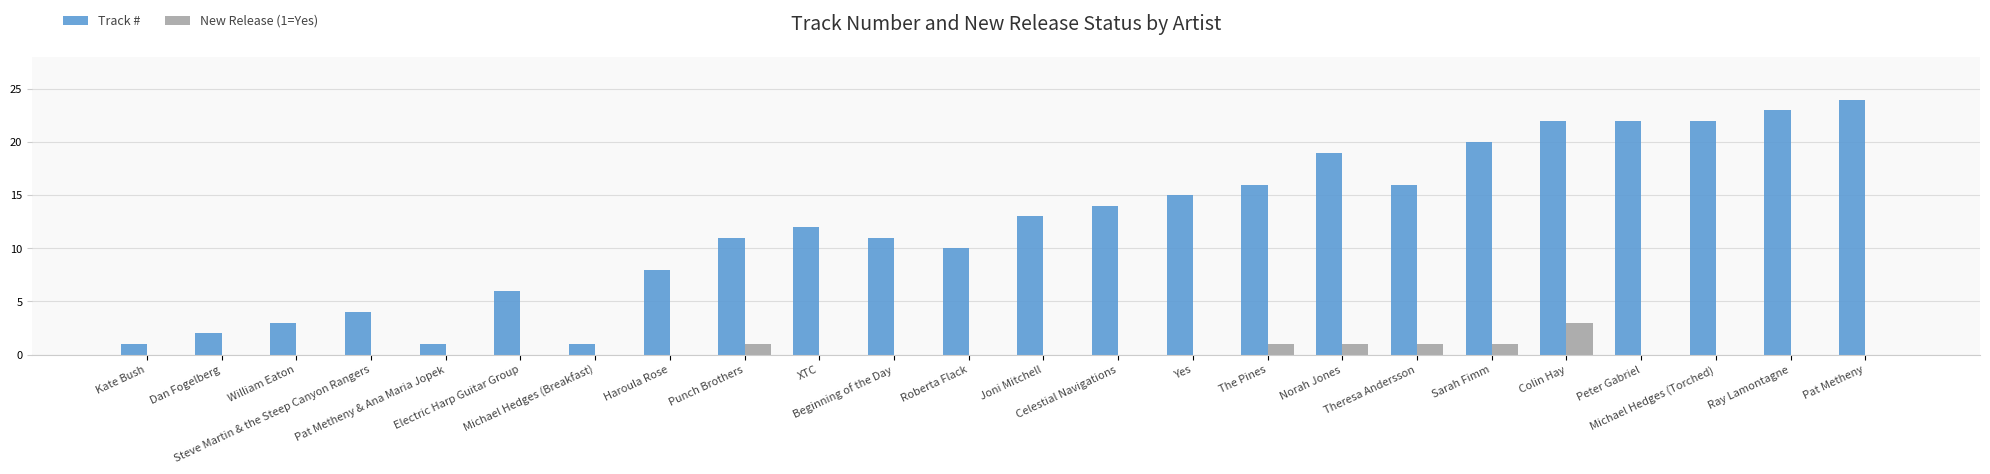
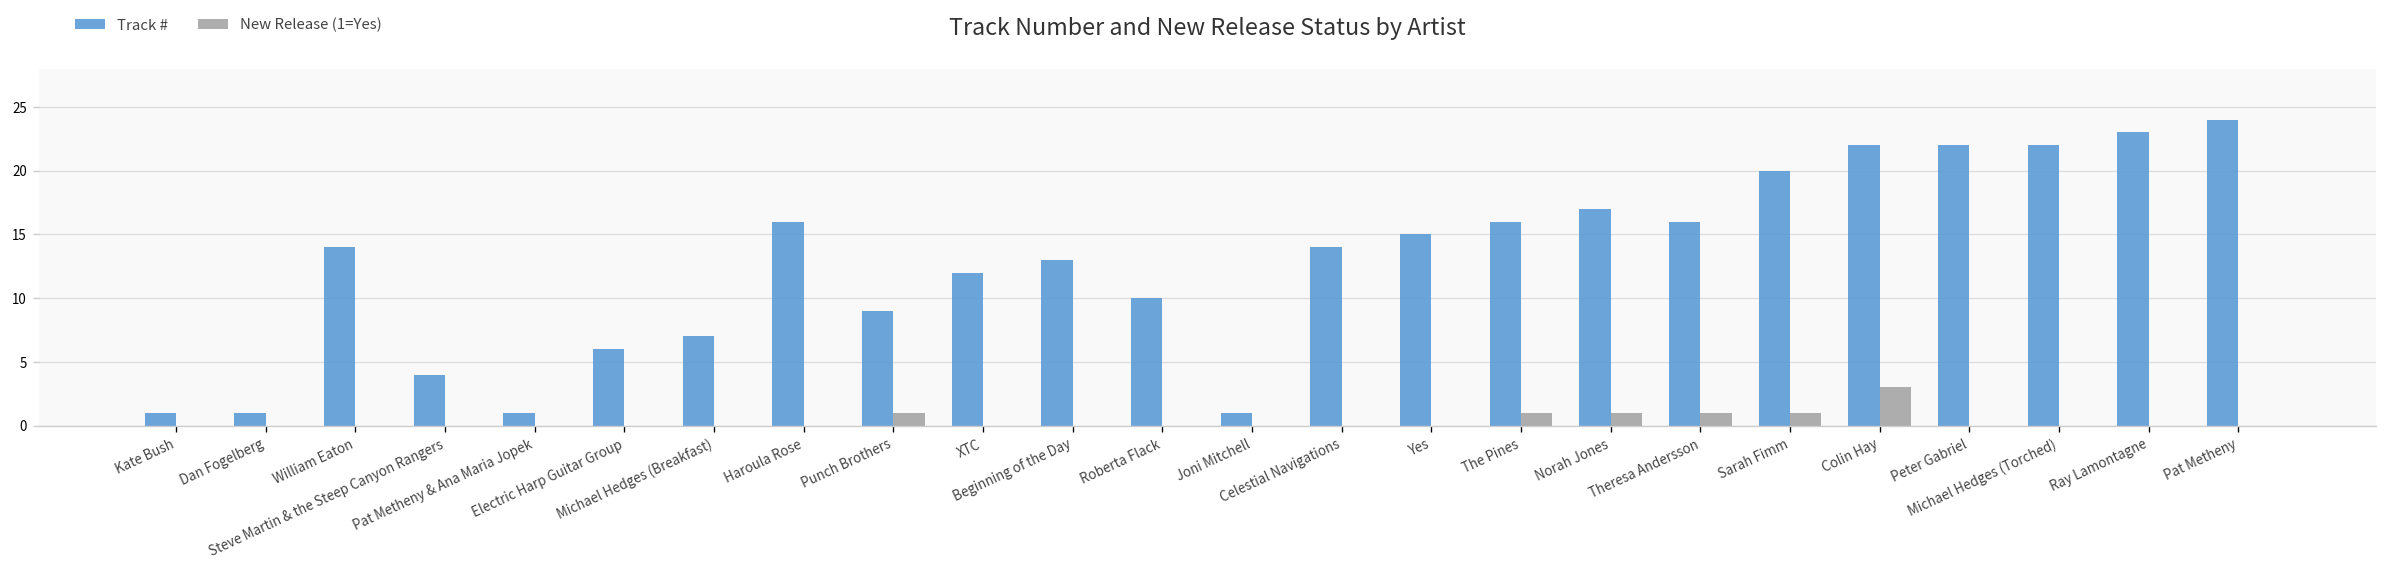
Track #, Dan Fogelberg: 2 -> 1
Track #, William Eaton: 3 -> 14
Track #, Michael Hedges (Breakfast): 1 -> 7
Track #, Haroula Rose: 8 -> 16
Track #, Punch Brothers: 11 -> 9
Track #, Beginning of the Day: 11 -> 13
Track #, Joni Mitchell: 13 -> 1
Track #, Norah Jones: 19 -> 17
